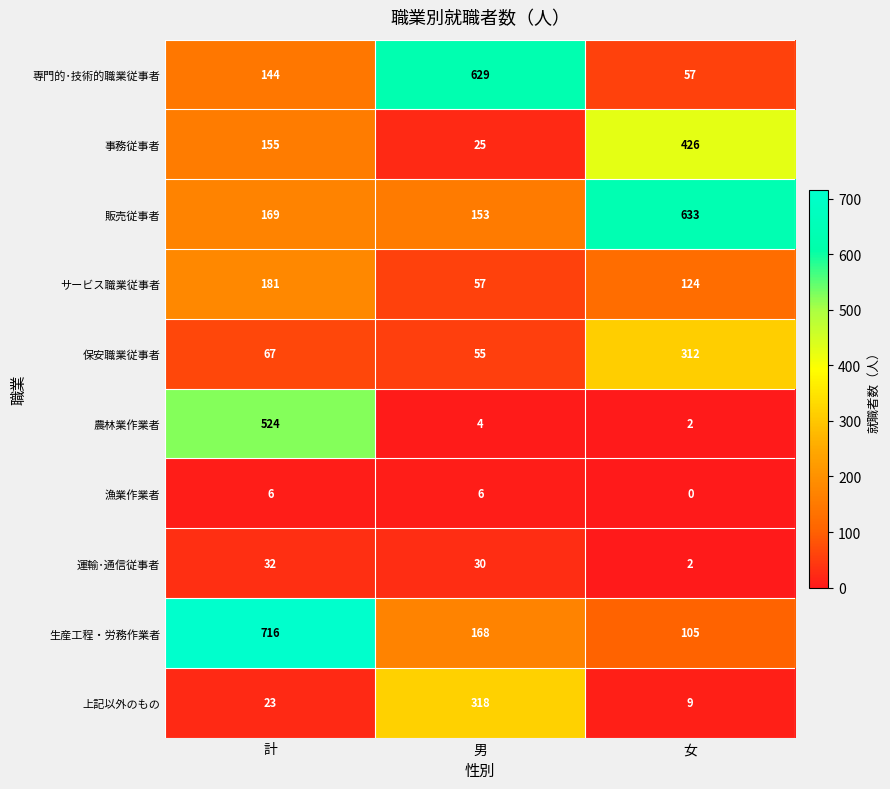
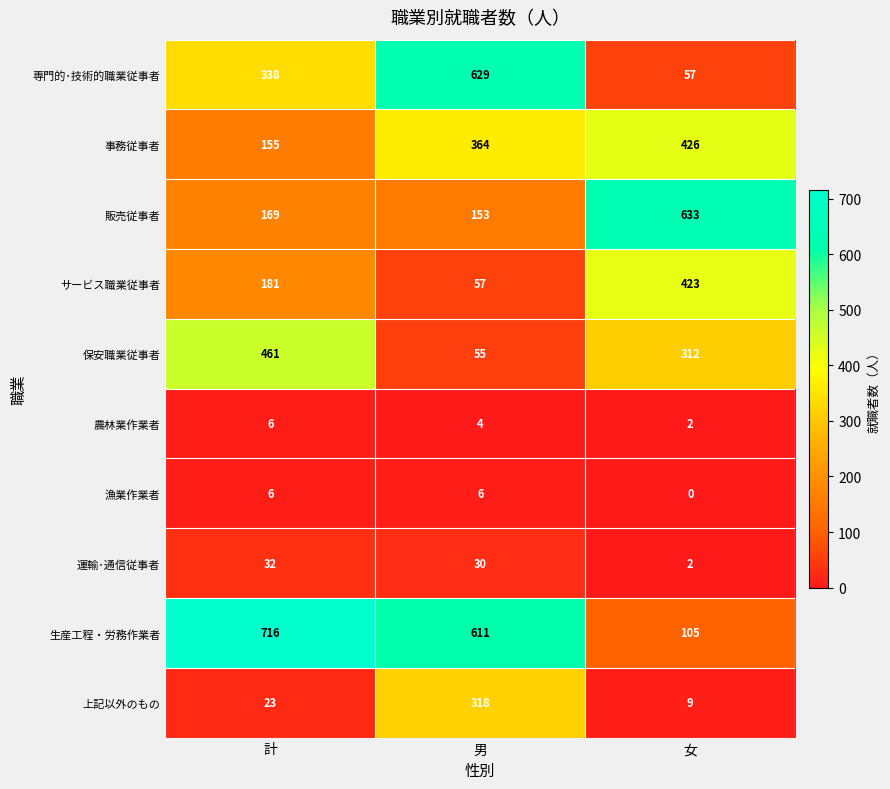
専門的･技術的職業従事者, 計: 144 -> 338
事務従事者, 男: 25 -> 364
サービス職業従事者, 女: 124 -> 423
保安職業従事者, 計: 67 -> 461
農林業作業者, 計: 524 -> 6
生産工程・労務作業者, 男: 168 -> 611
